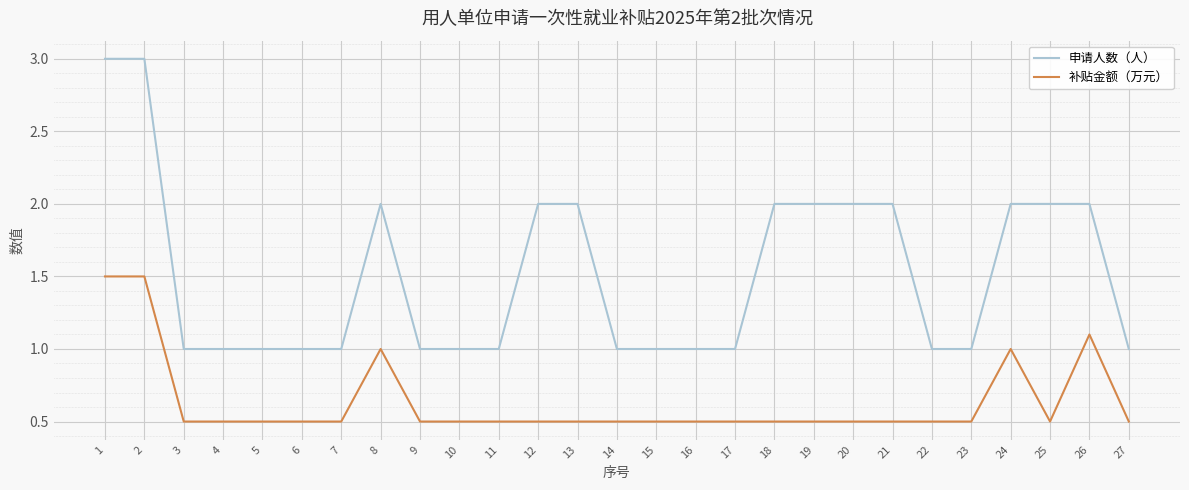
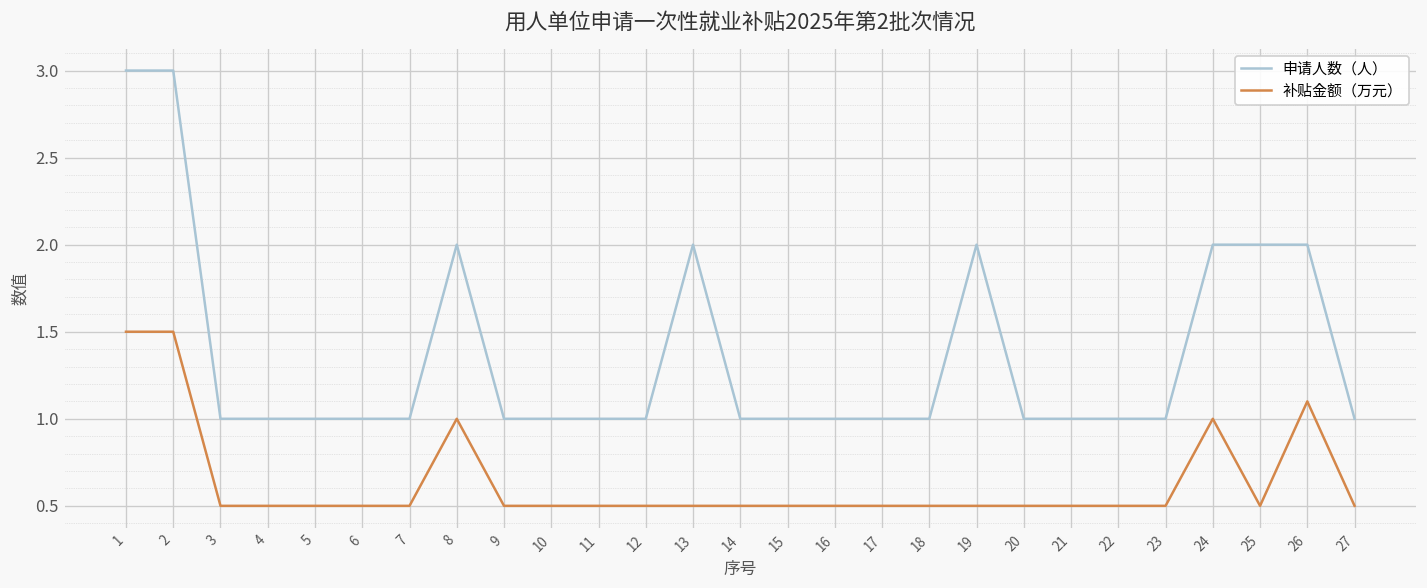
申请人数（人）, 12: 2 -> 1
申请人数（人）, 18: 2 -> 1
申请人数（人）, 20: 2 -> 1
申请人数（人）, 21: 2 -> 1
